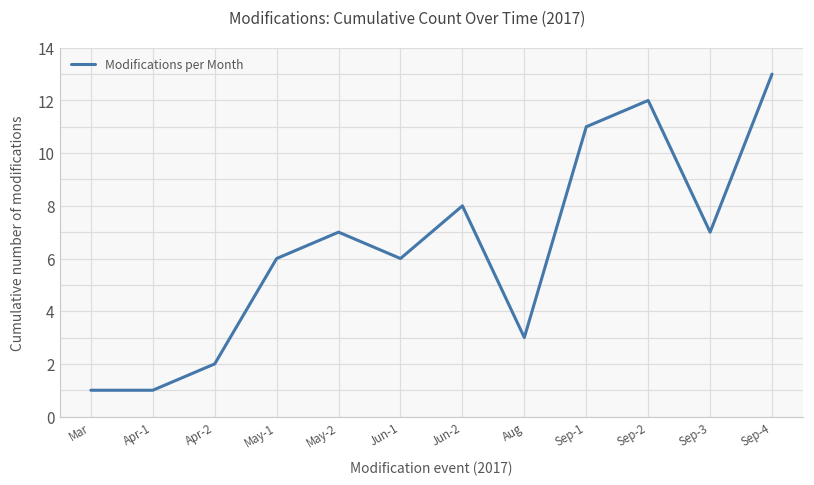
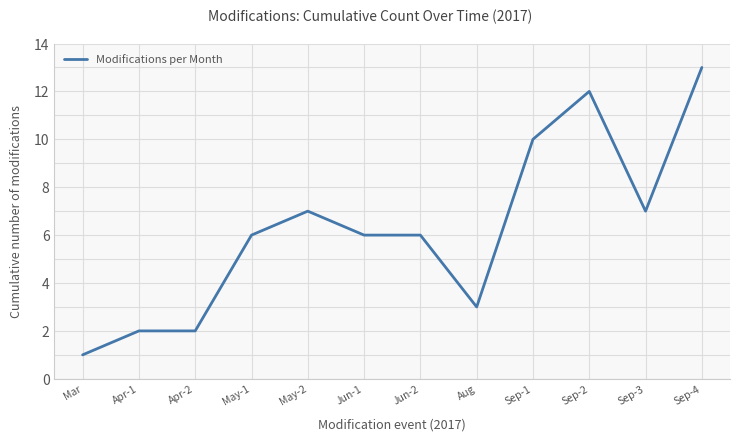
Apr-1: 1 -> 2
Jun-2: 8 -> 6
Sep-1: 11 -> 10
